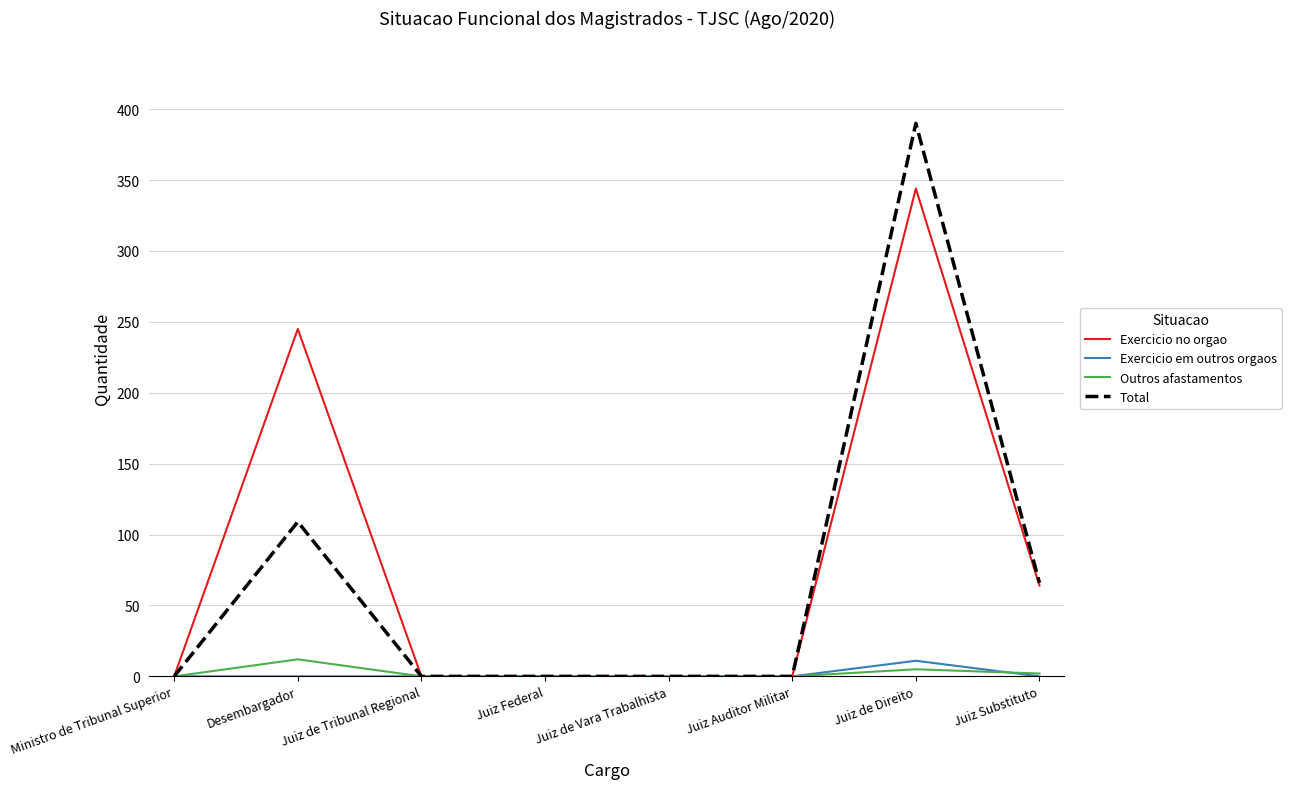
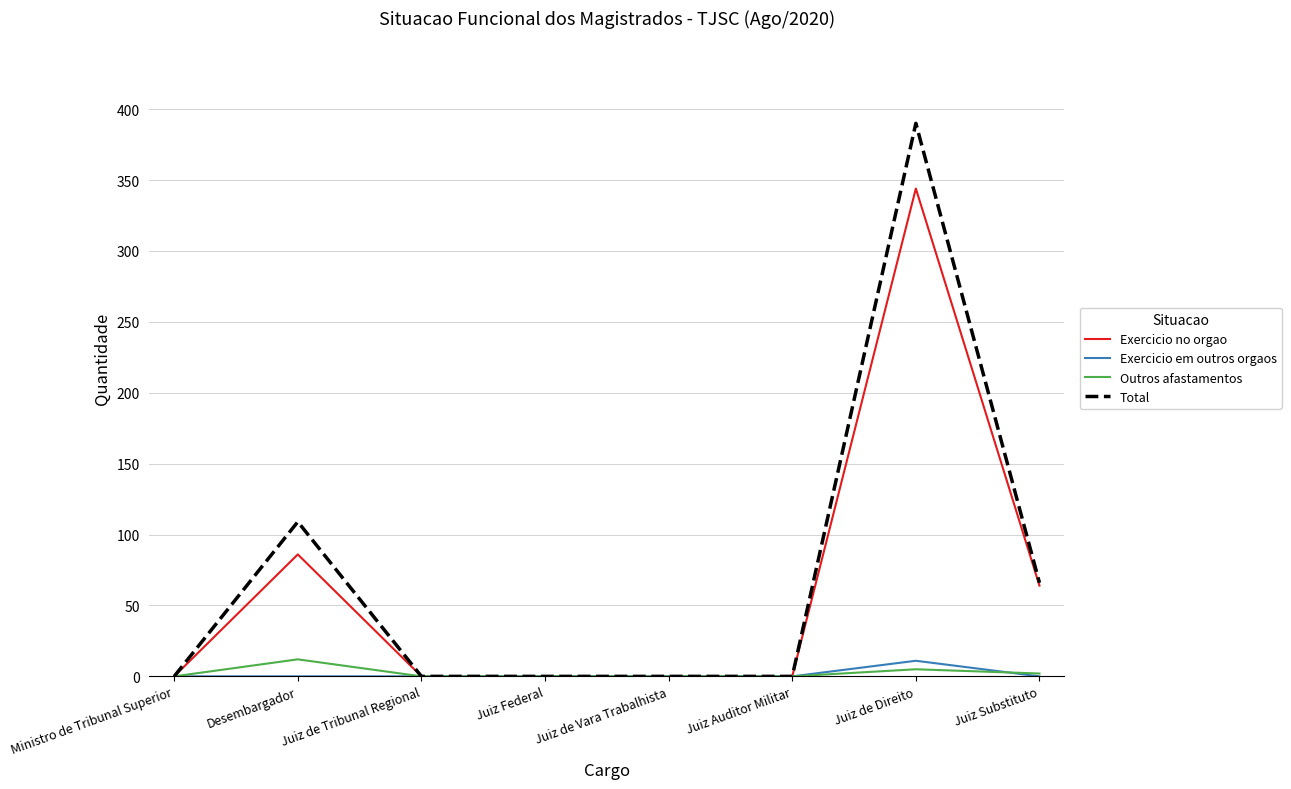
Exercicio no orgao, Desembargador: 245 -> 86
